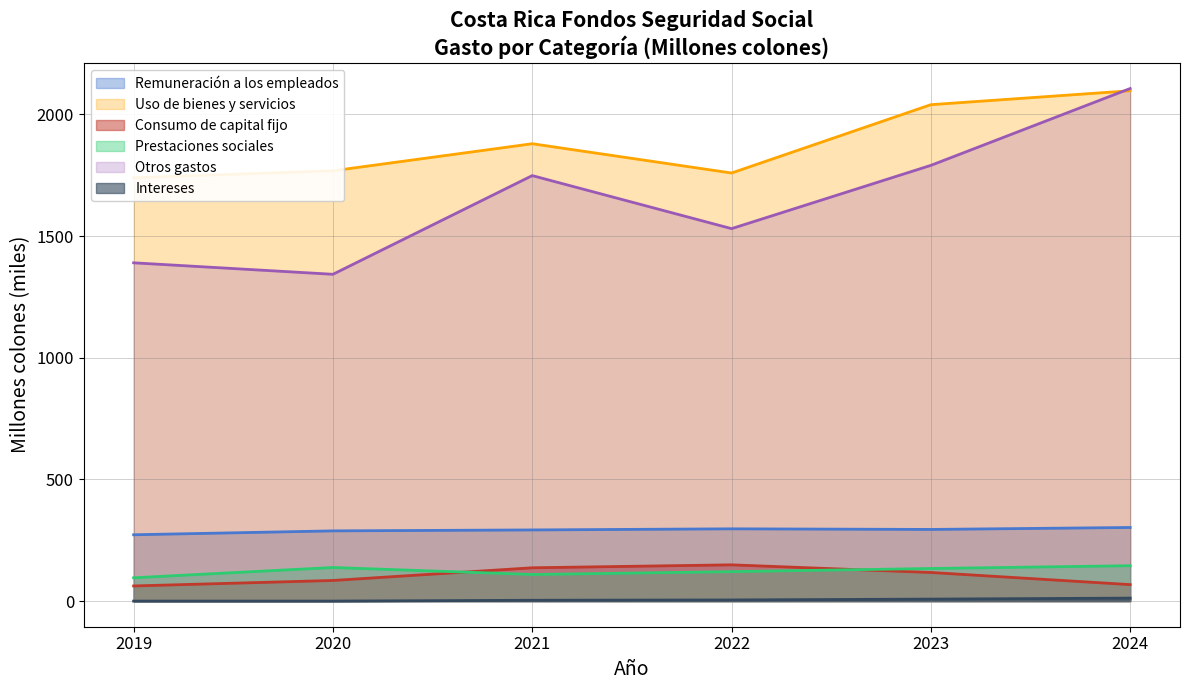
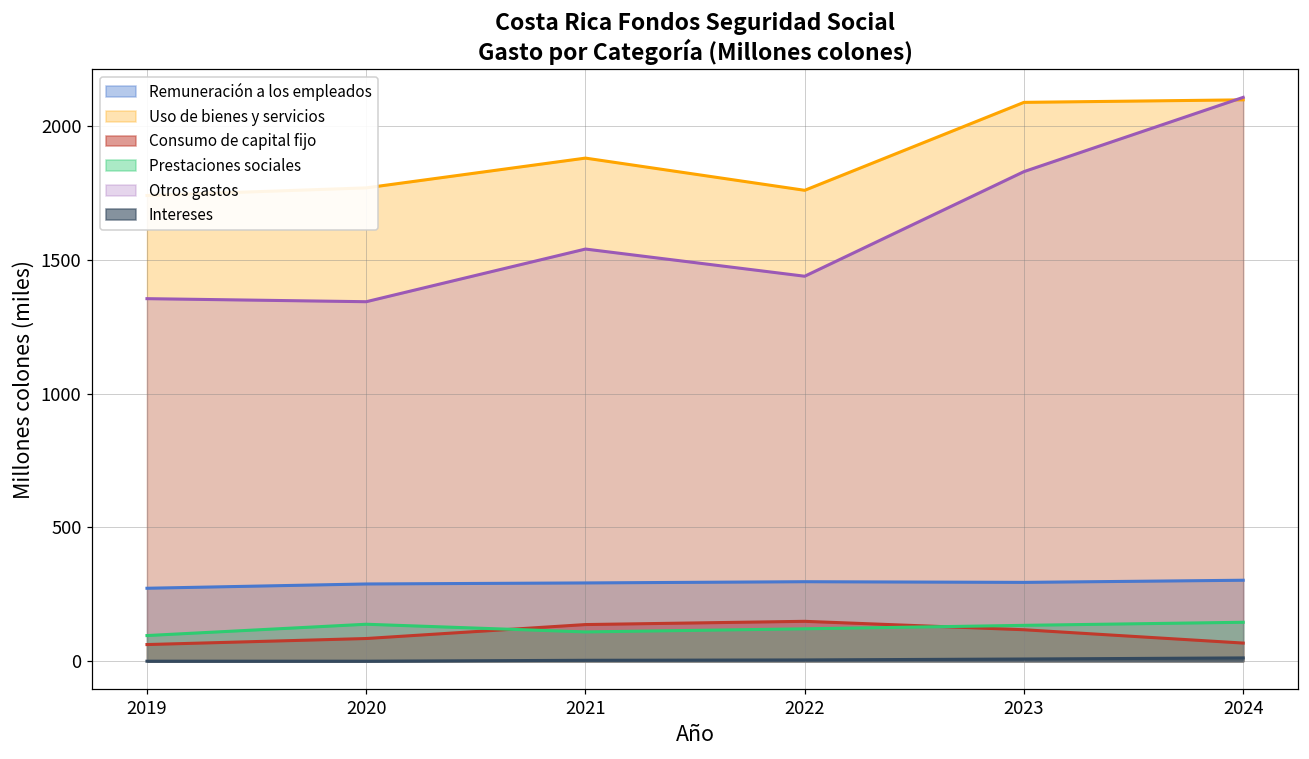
Otros gastos, 2019: 1390 -> 1350
Otros gastos, 2021: 1750 -> 1540
Otros gastos, 2022: 1530 -> 1440
Uso de bienes y servicios, 2023: 2040 -> 2090
Otros gastos, 2023: 1790 -> 1830
